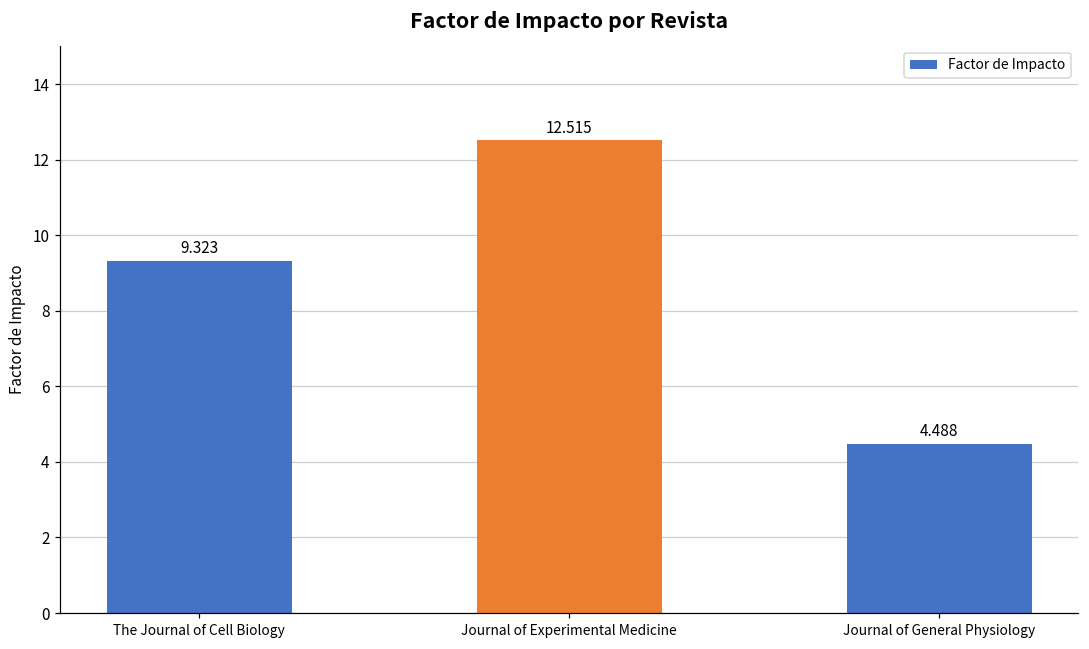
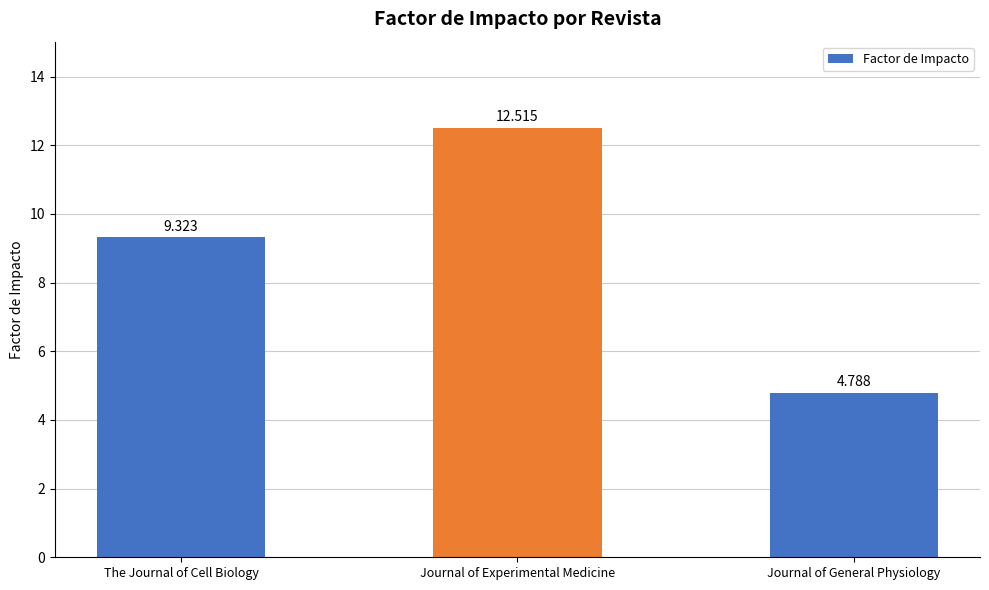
Journal of General Physiology: 4.488 -> 4.788
